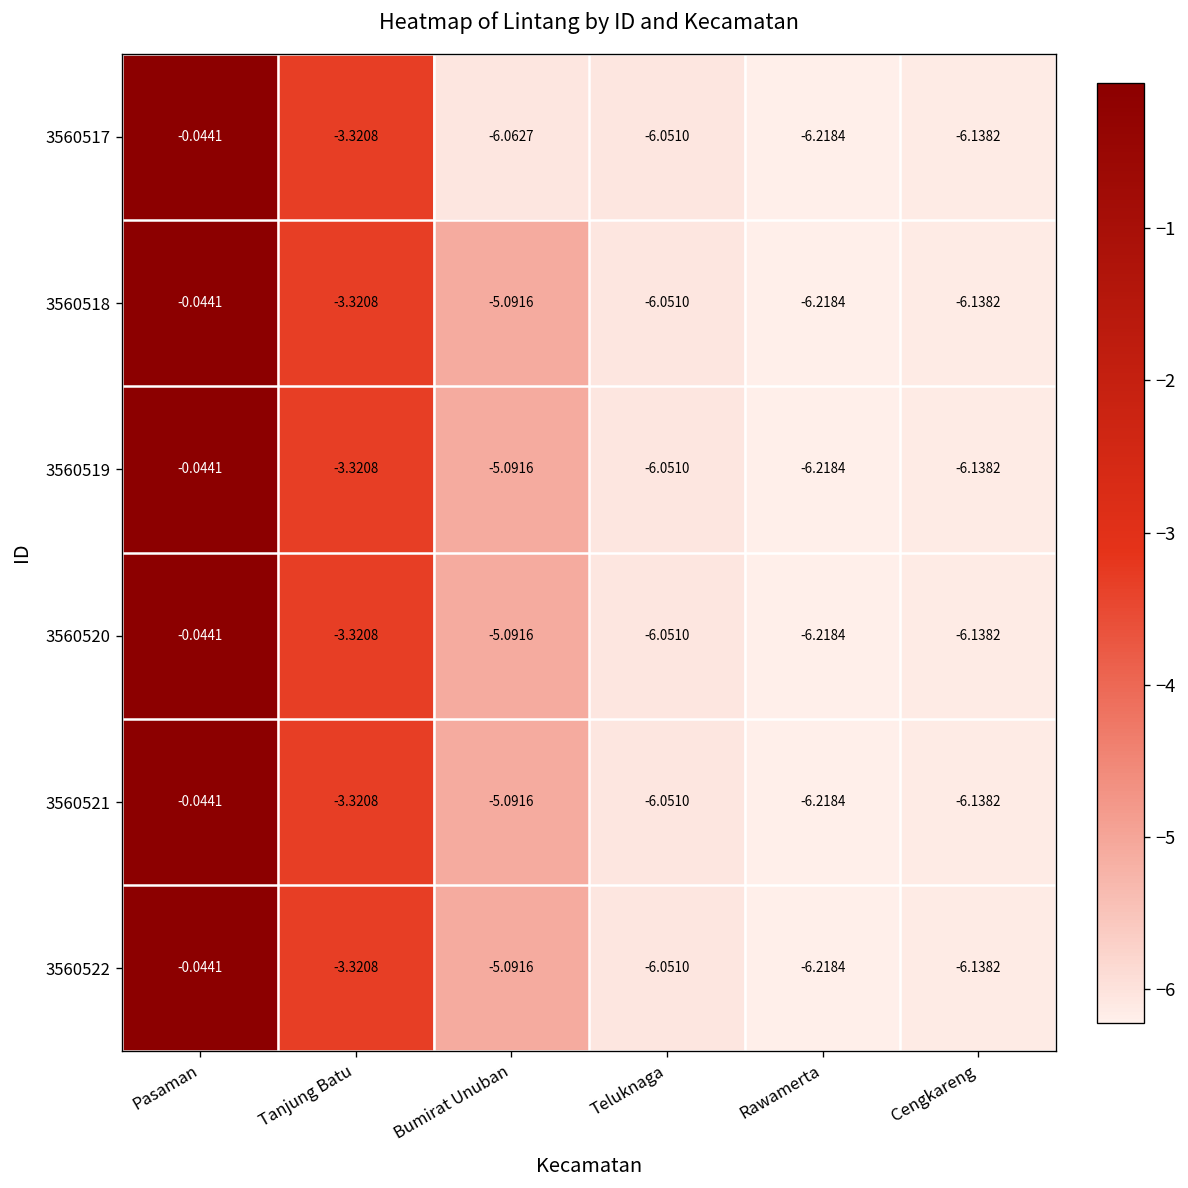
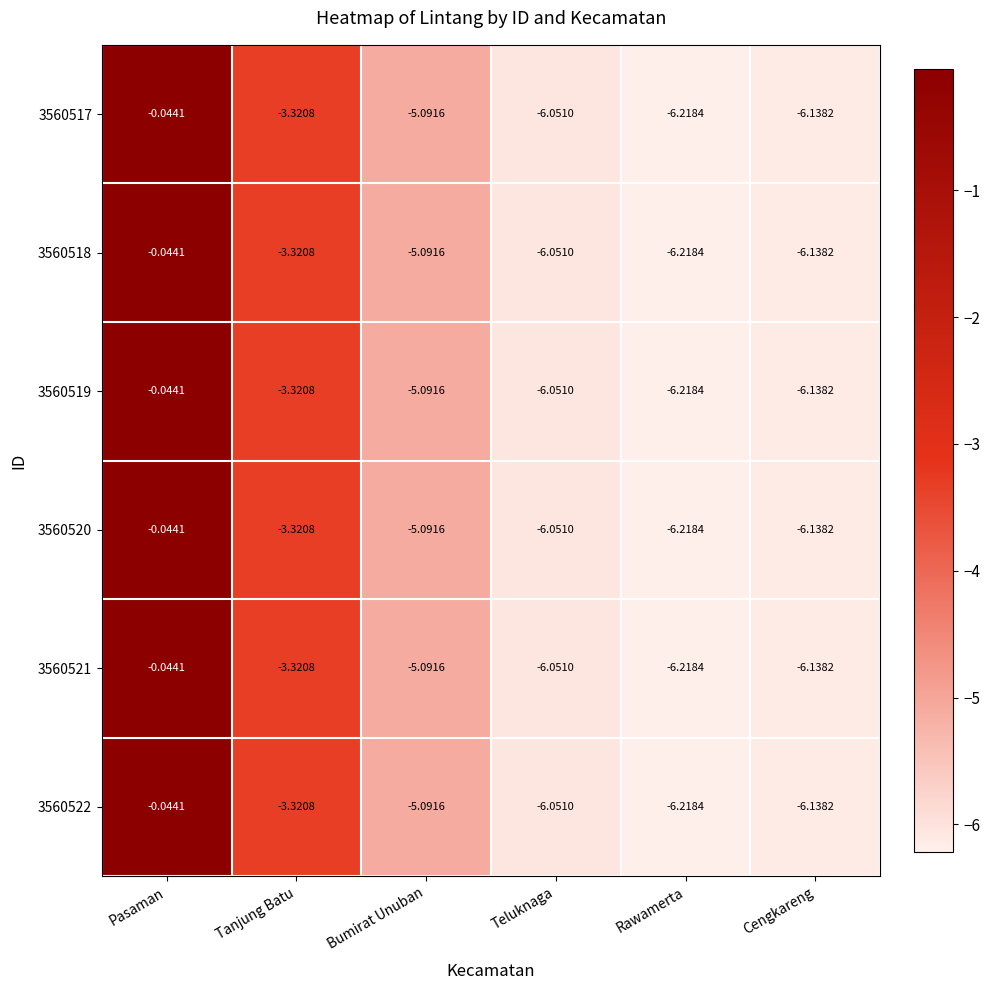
3560517, Bumirat Unuban: -6.0627 -> -5.0916
